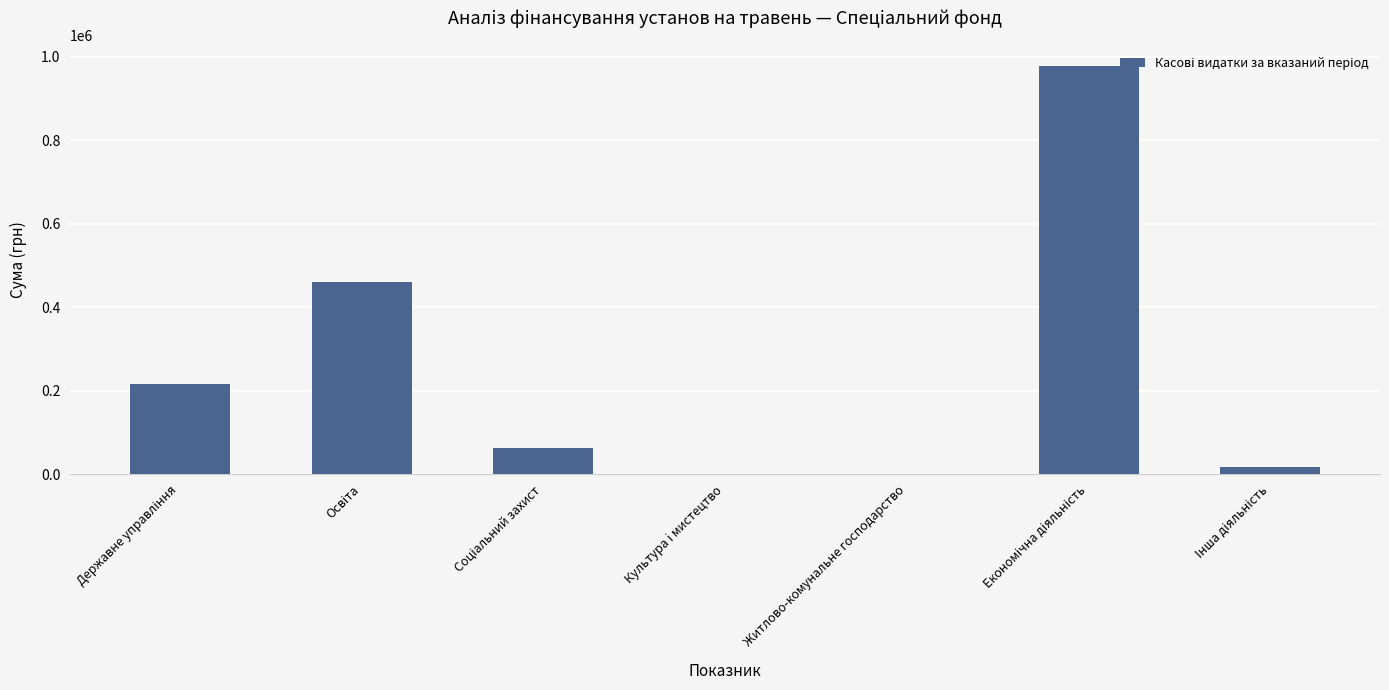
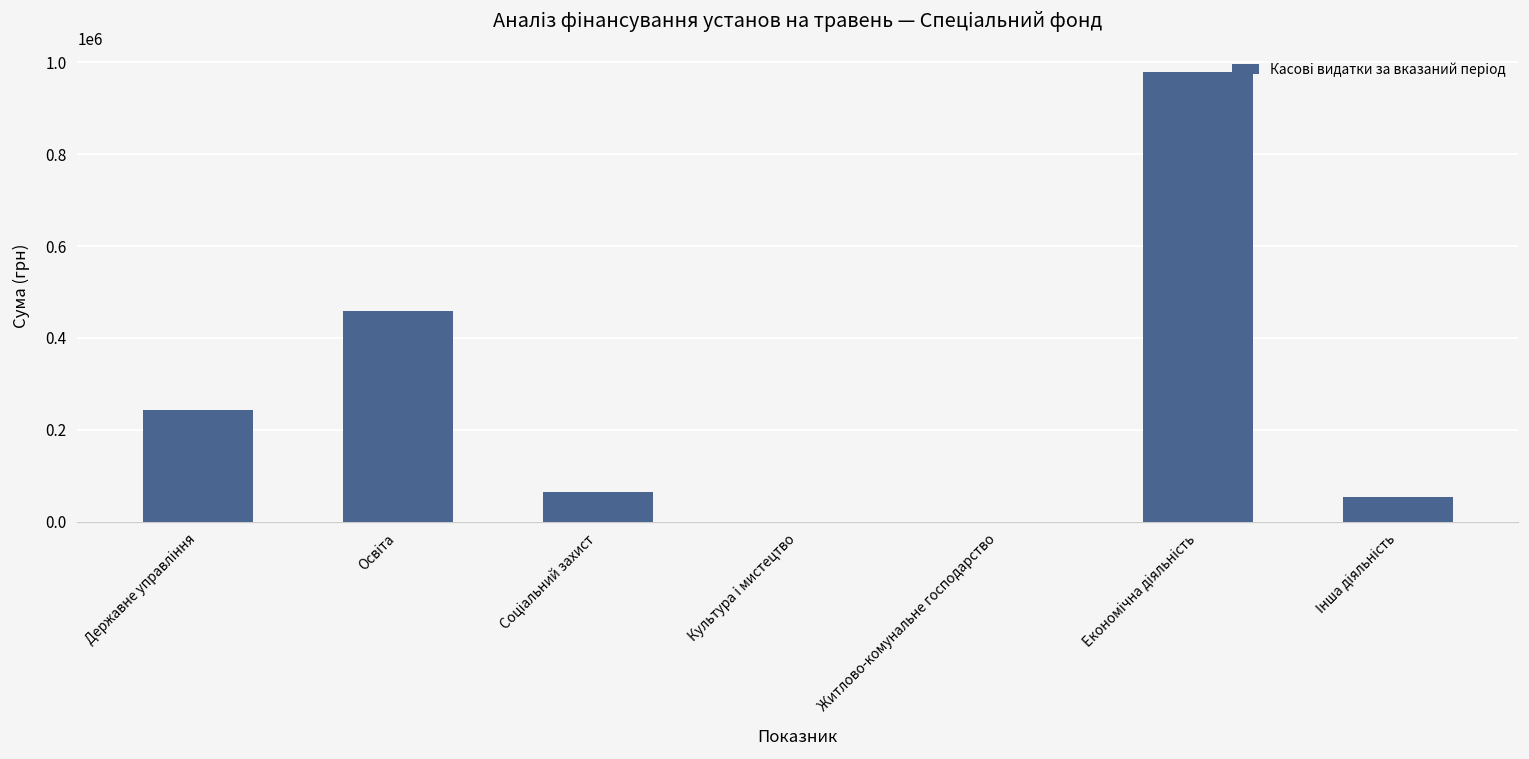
Державне управління: 220000 -> 240000
Інша діяльність: 20000 -> 50000
